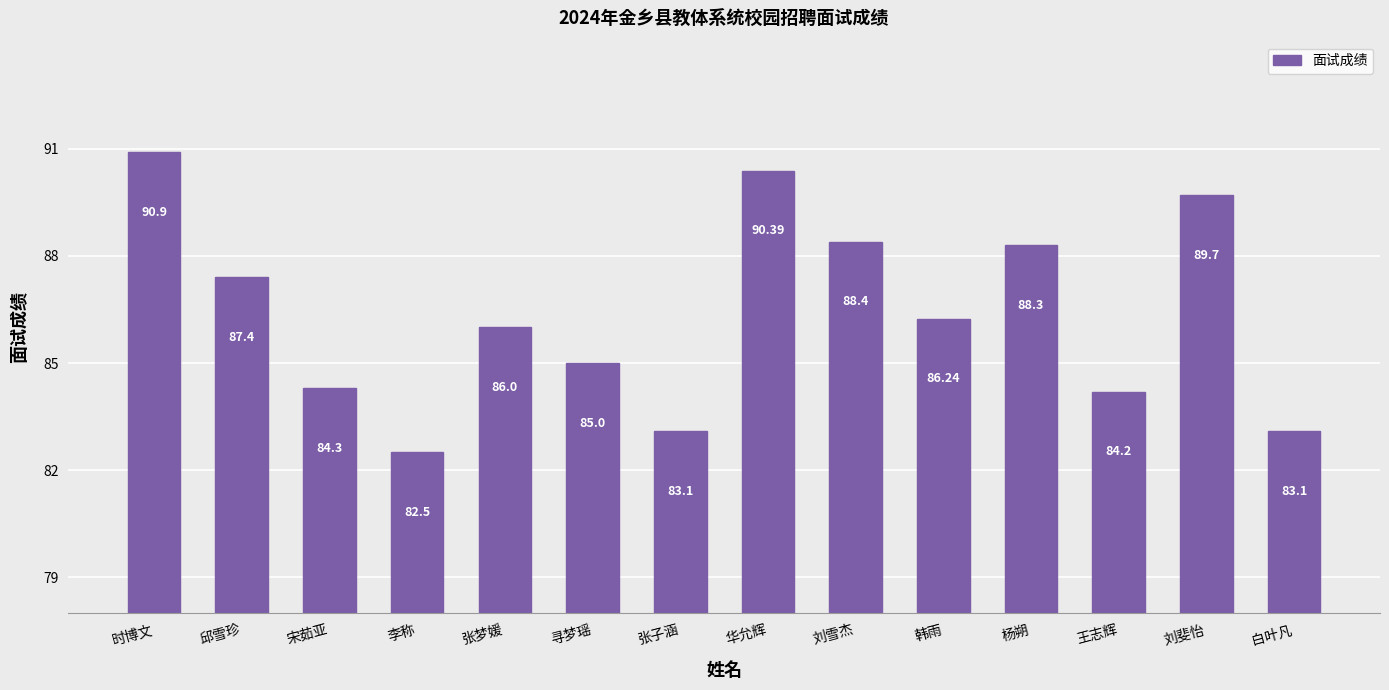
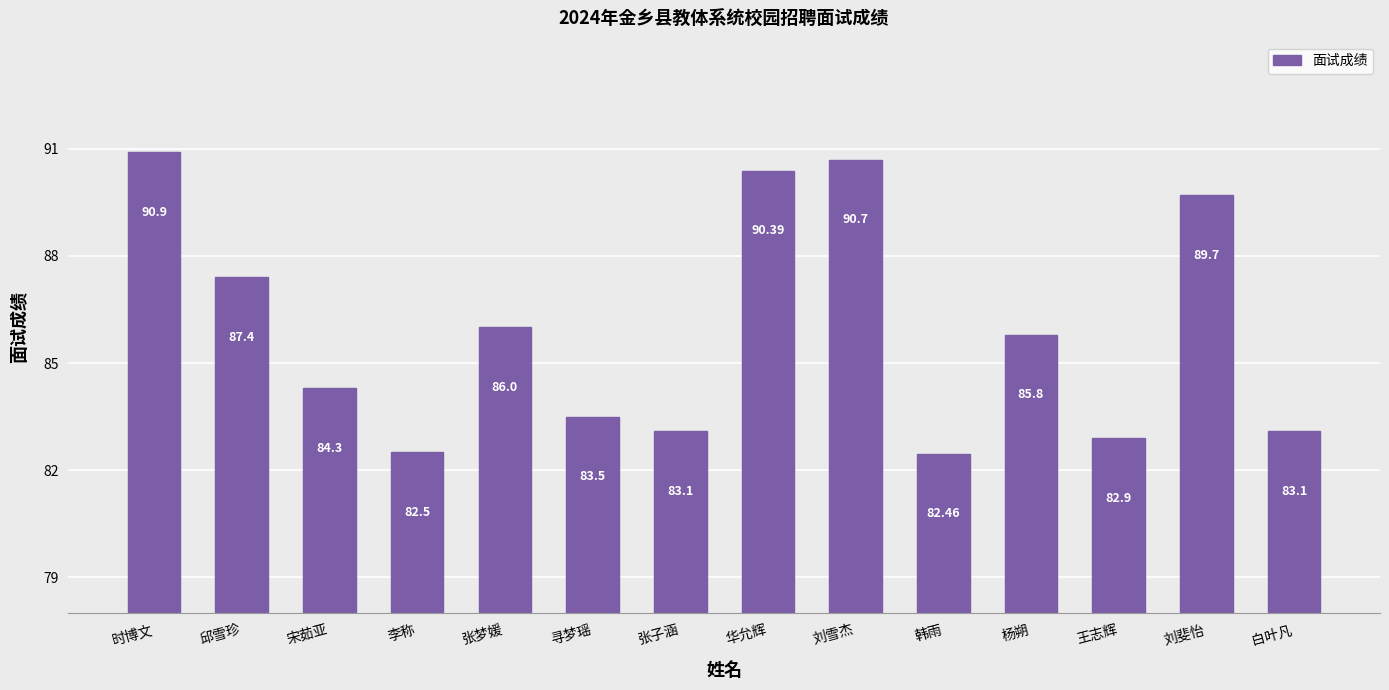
寻梦瑶: 85.0 -> 83.5
刘雪杰: 88.4 -> 90.7
韩雨: 86.24 -> 82.46
杨朔: 88.3 -> 85.8
王志辉: 84.2 -> 82.9
